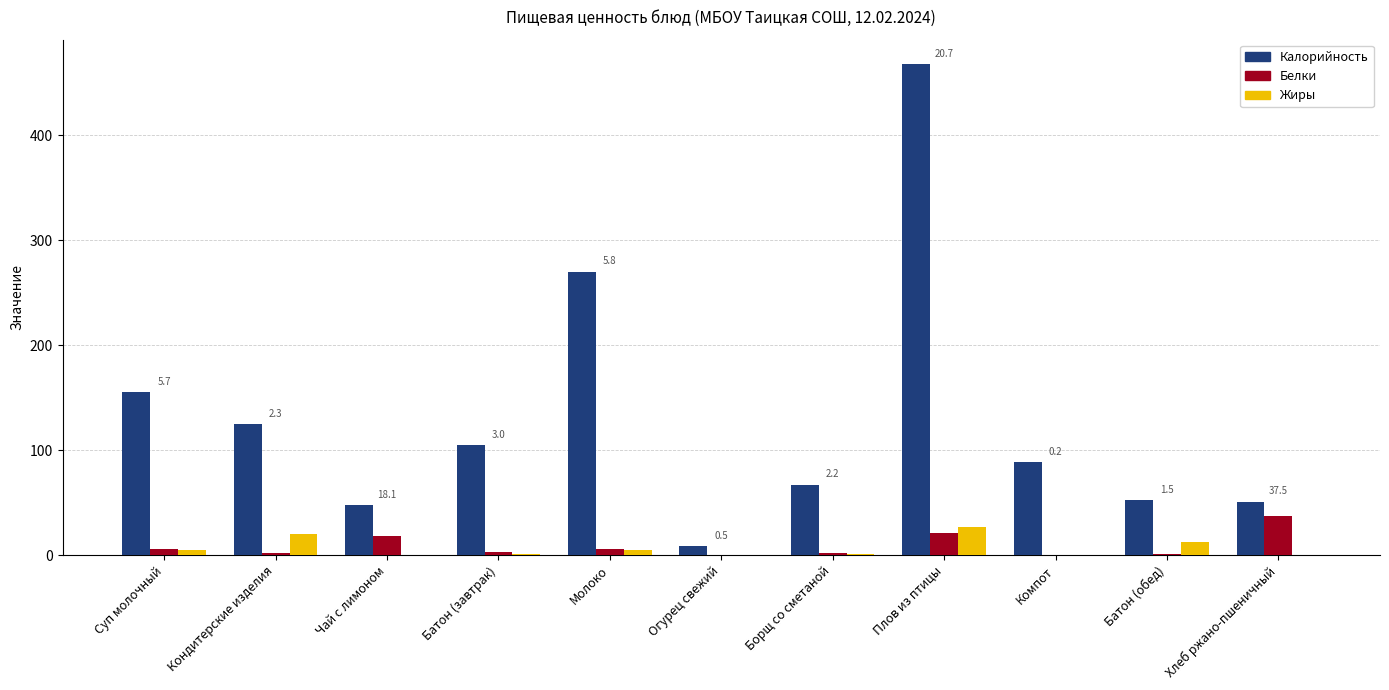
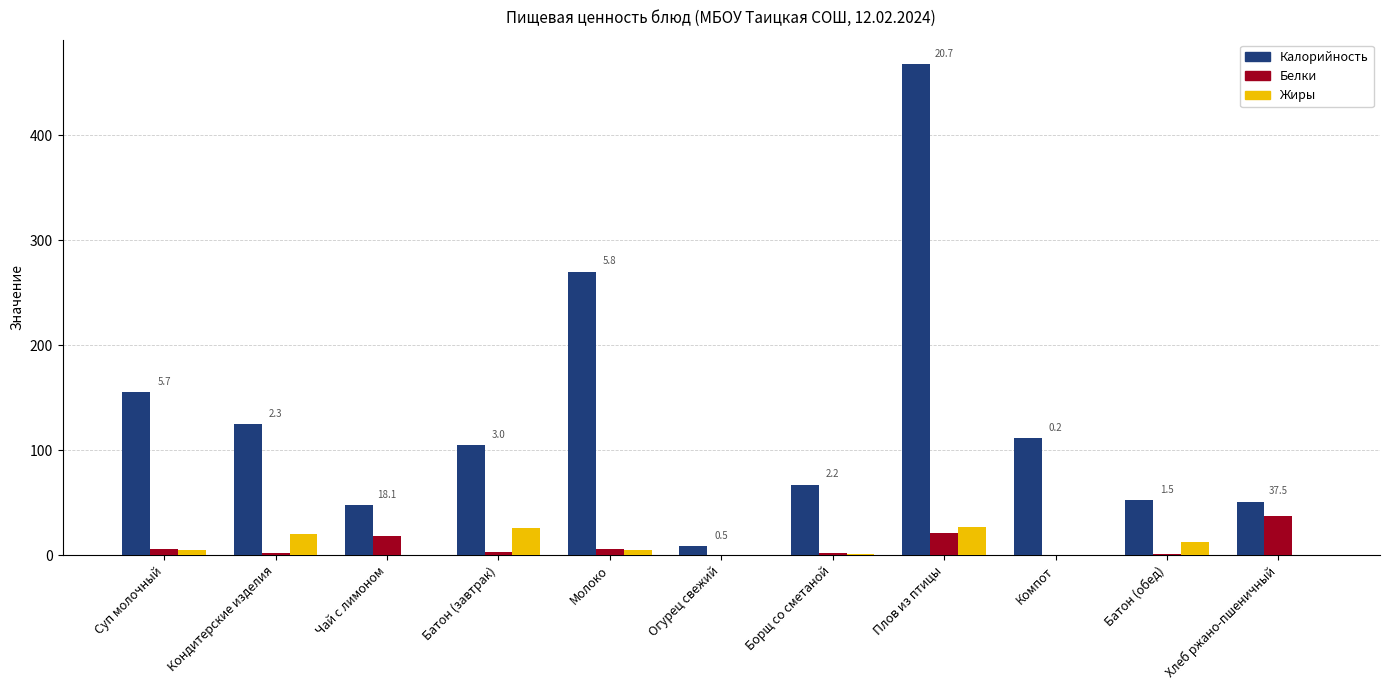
Жиры, Батон (завтрак): 1 -> 25
Калорийность, Компот: 88 -> 111
